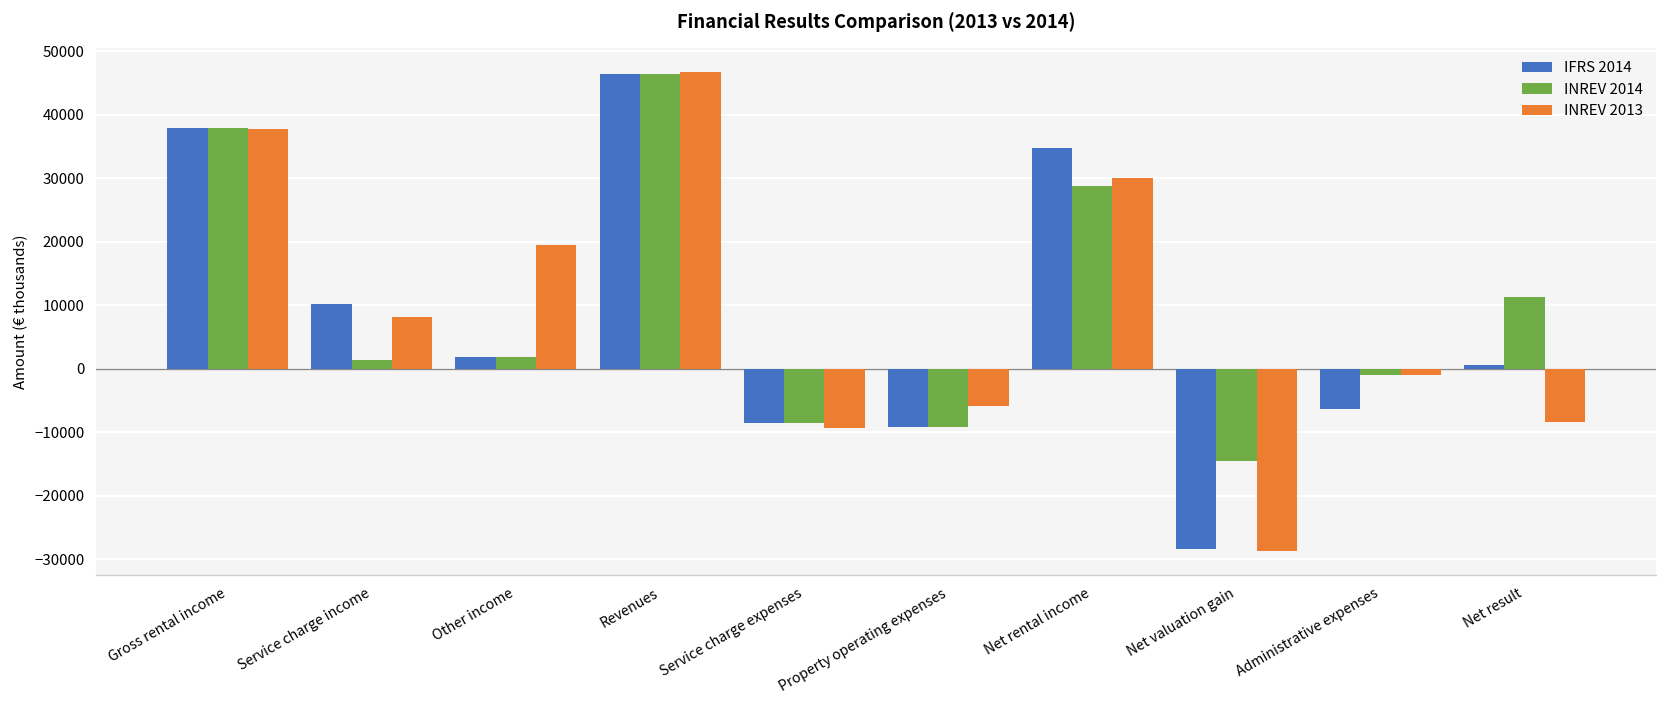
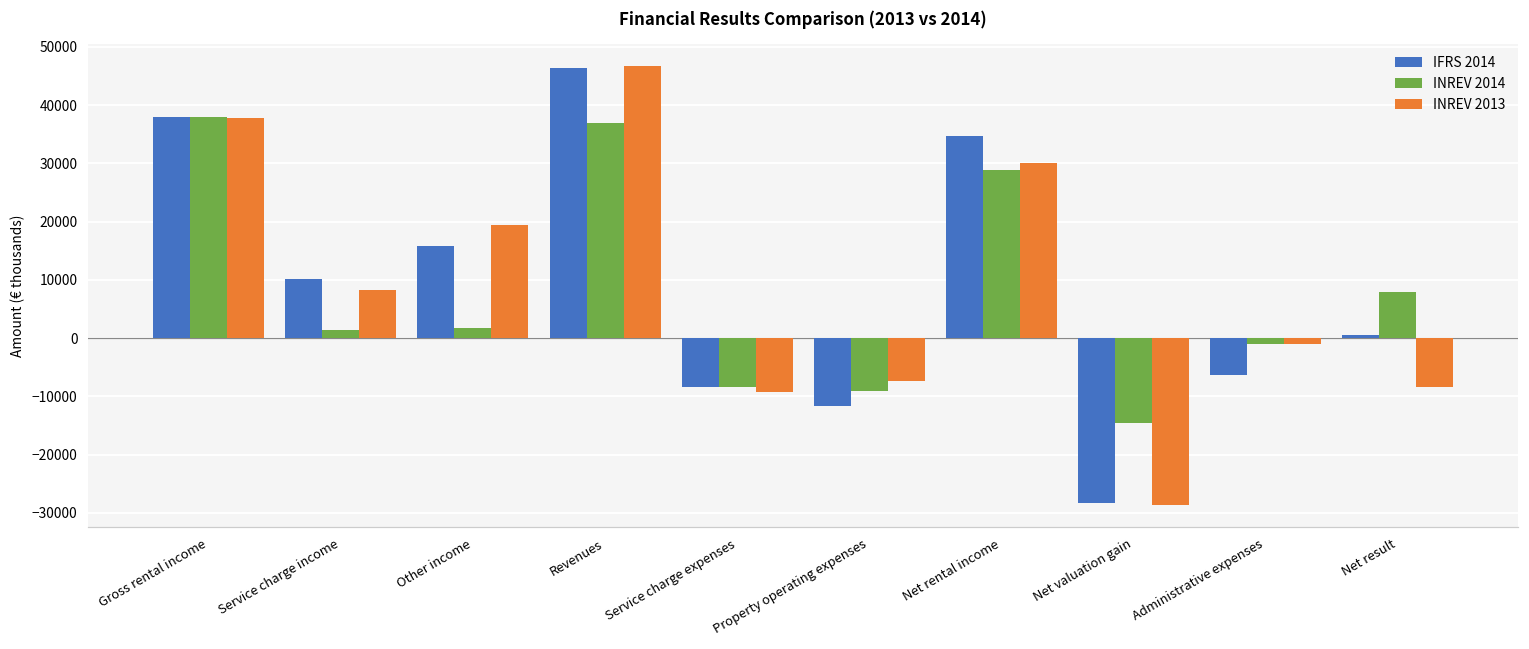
IFRS 2014, Other income: 2000 -> 16000
INREV 2014, Revenues: 46000 -> 37000
IFRS 2014, Property operating expenses: -9000 -> -12000
INREV 2013, Property operating expenses: -6000 -> -7000
INREV 2014, Net result: 11000 -> 8000
